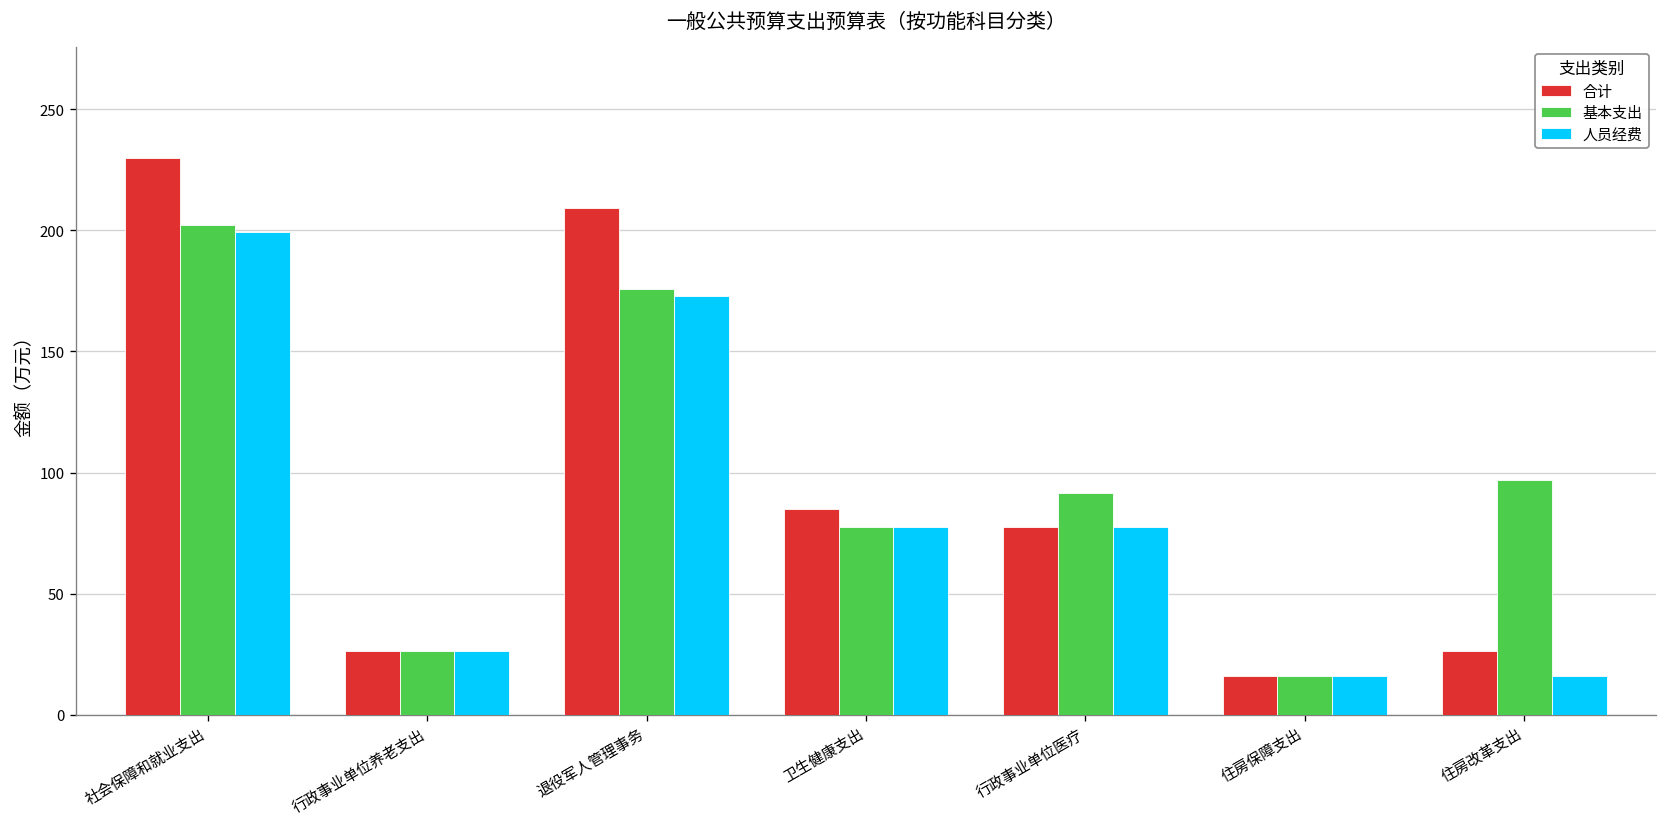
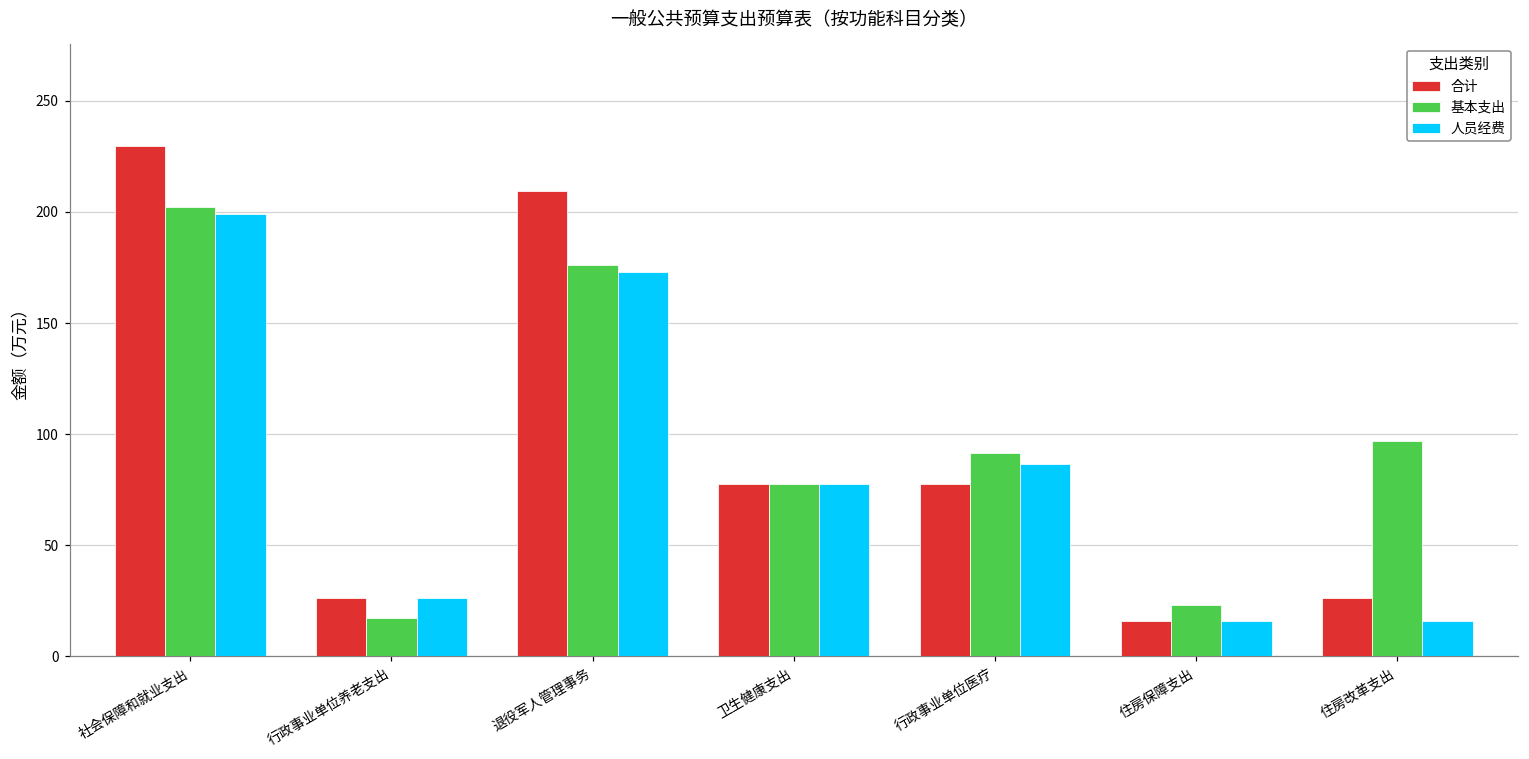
基本支出, 行政事业单位养老支出: 26 -> 17
合计, 卫生健康支出: 85 -> 77
人员经费, 行政事业单位医疗: 77 -> 86
基本支出, 住房保障支出: 16 -> 23
